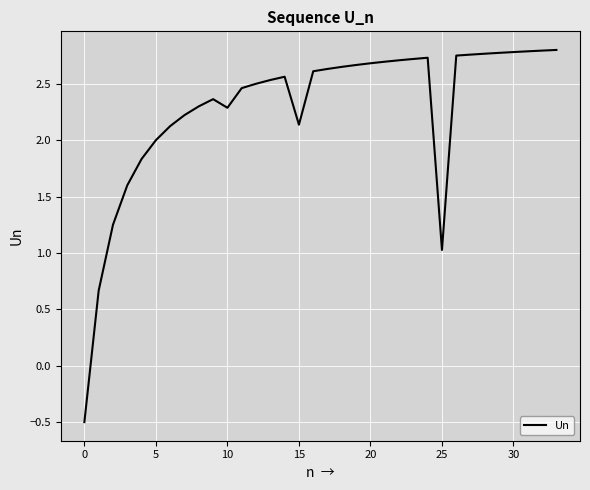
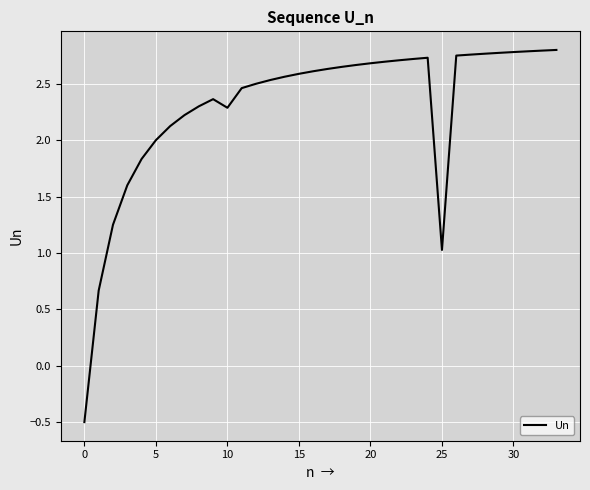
15: 2.14 -> 2.59
